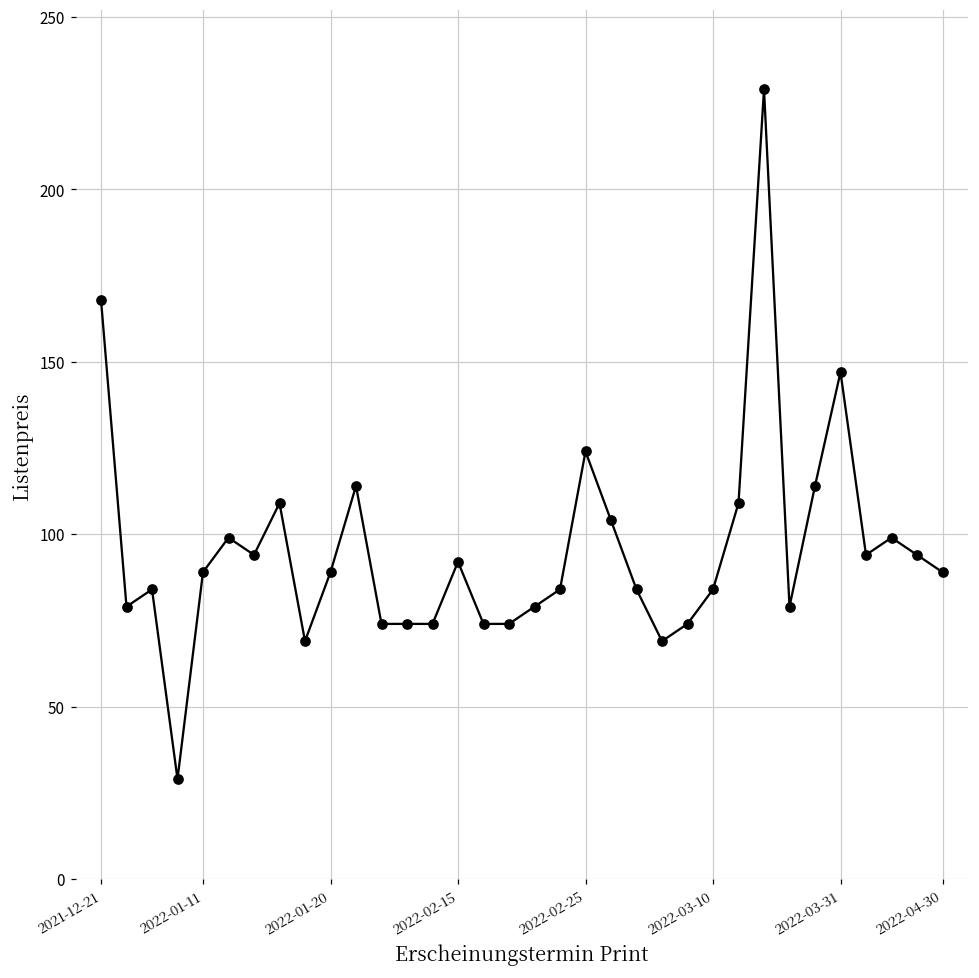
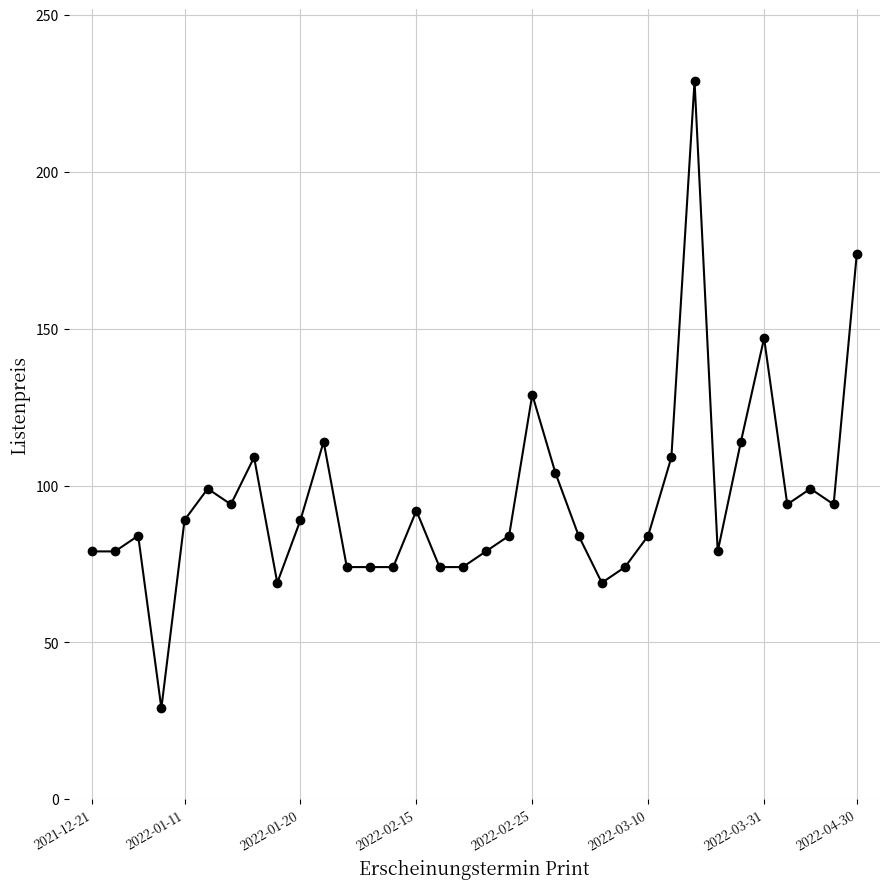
2021-12-21: 168 -> 79
2022-02-25: 124 -> 129
2022-04-30: 89 -> 174
